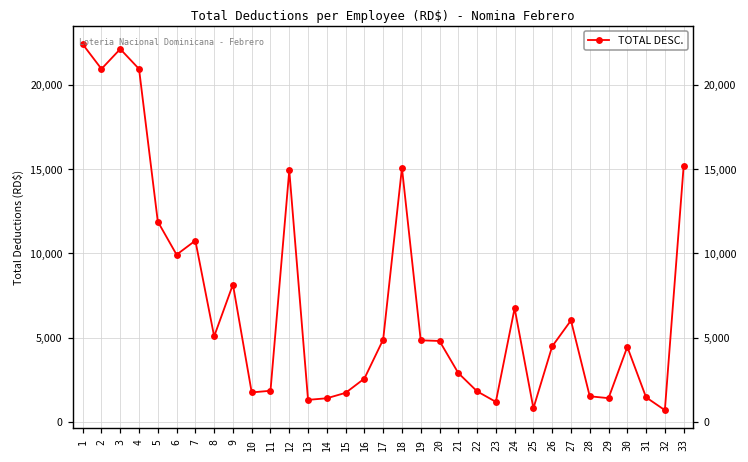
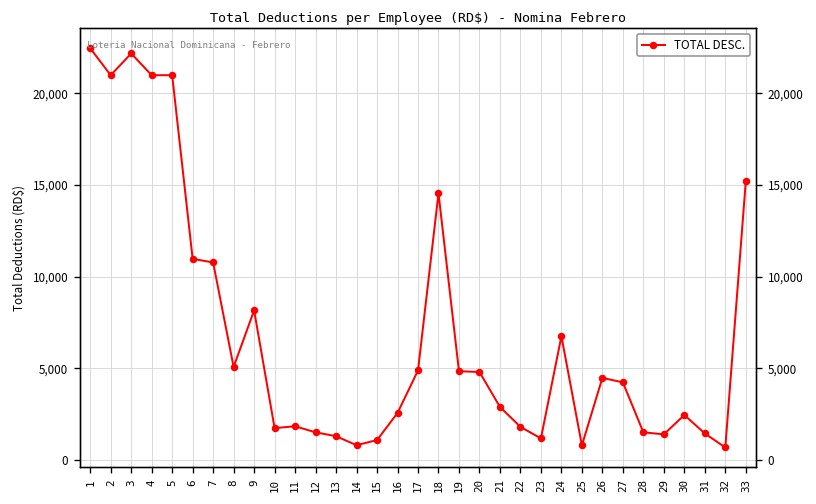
5: 11,900 -> 21,000
6: 9,900 -> 11,000
12: 15,000 -> 1,500
14: 1,400 -> 800
15: 1,700 -> 1,100
18: 15,100 -> 14,500
27: 6,000 -> 4,200
30: 4,400 -> 2,400
